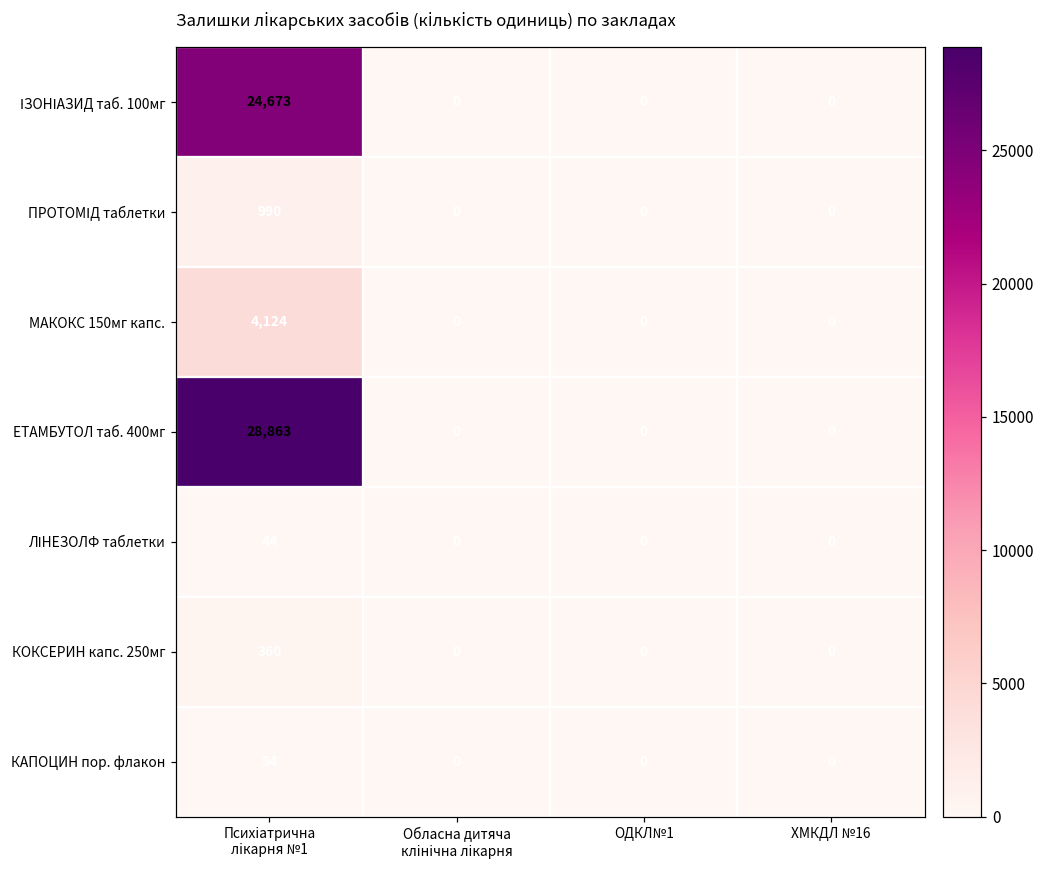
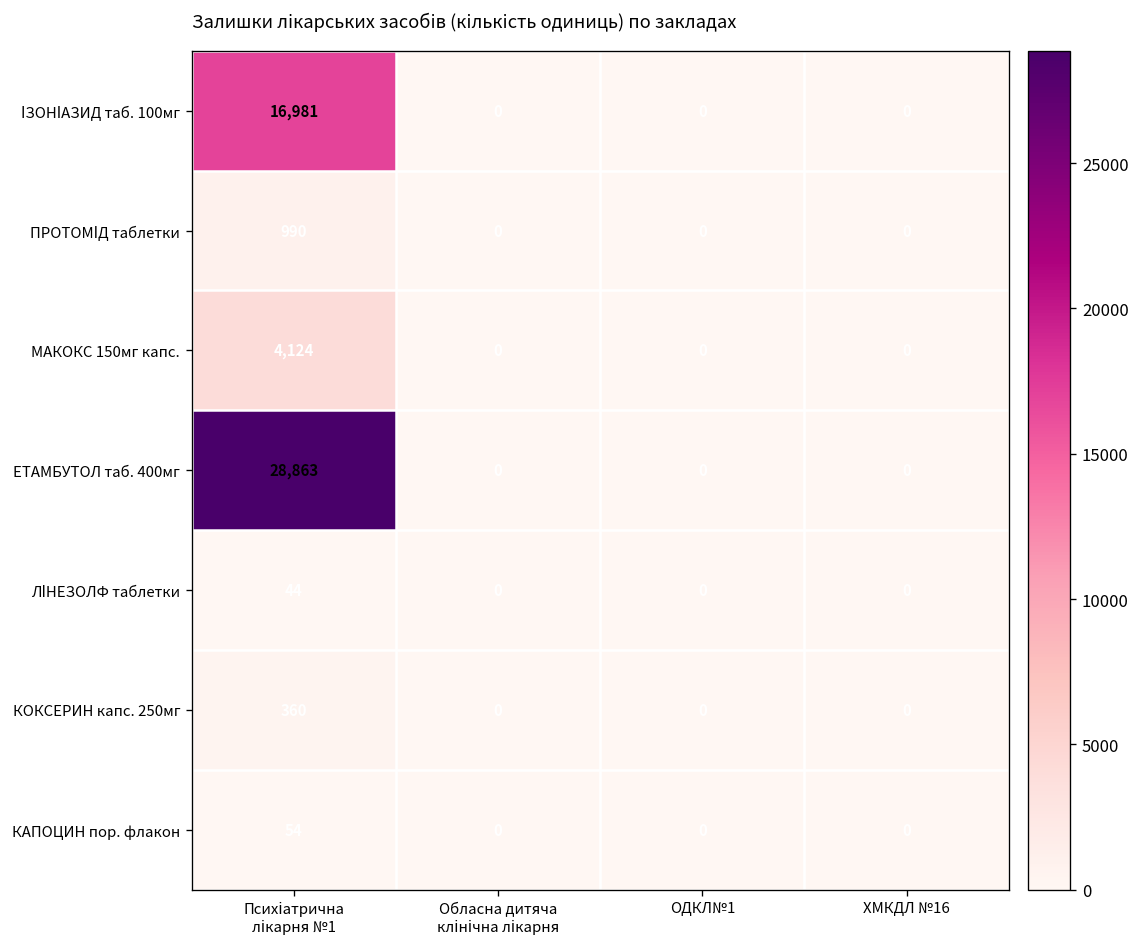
ІЗОНІАЗИД таб. 100мг, Психіатрична лікарня №1: 24,673 -> 16,981
